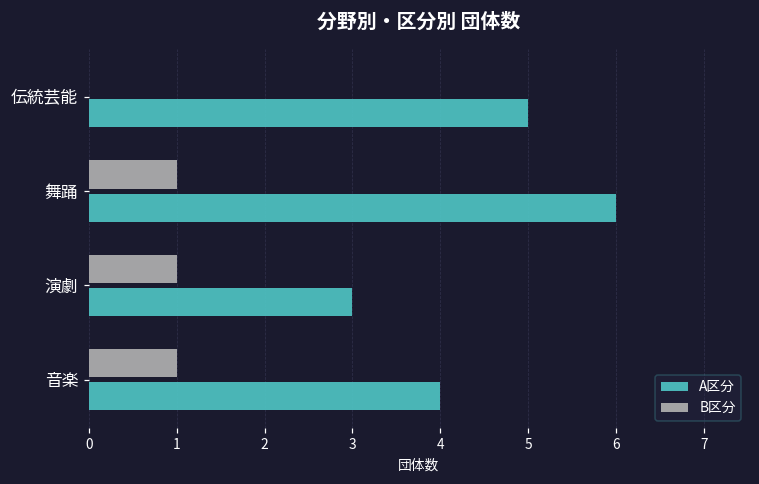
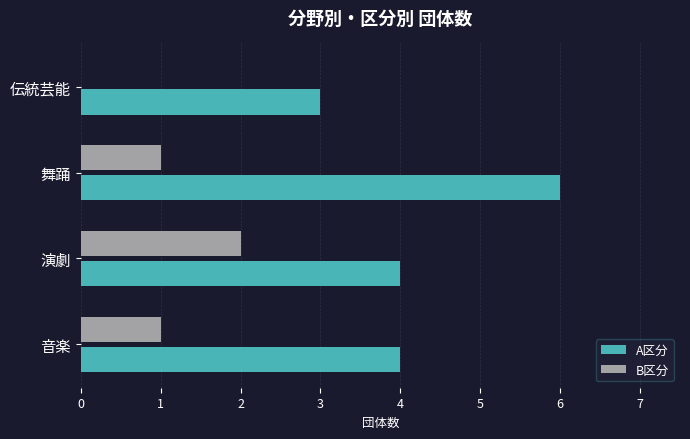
A区分, 伝統芸能: 5 -> 3
B区分, 演劇: 1 -> 2
A区分, 演劇: 3 -> 4
